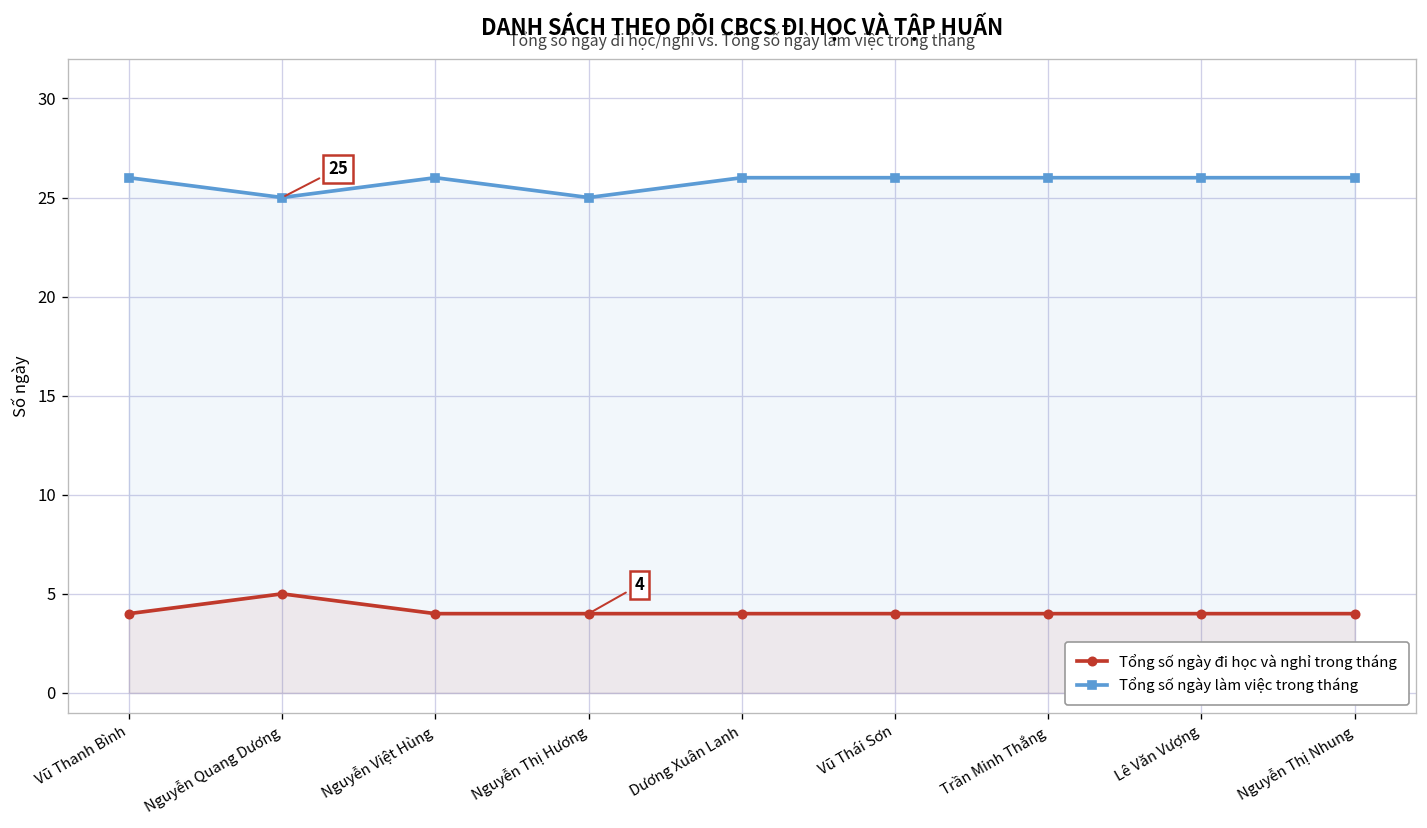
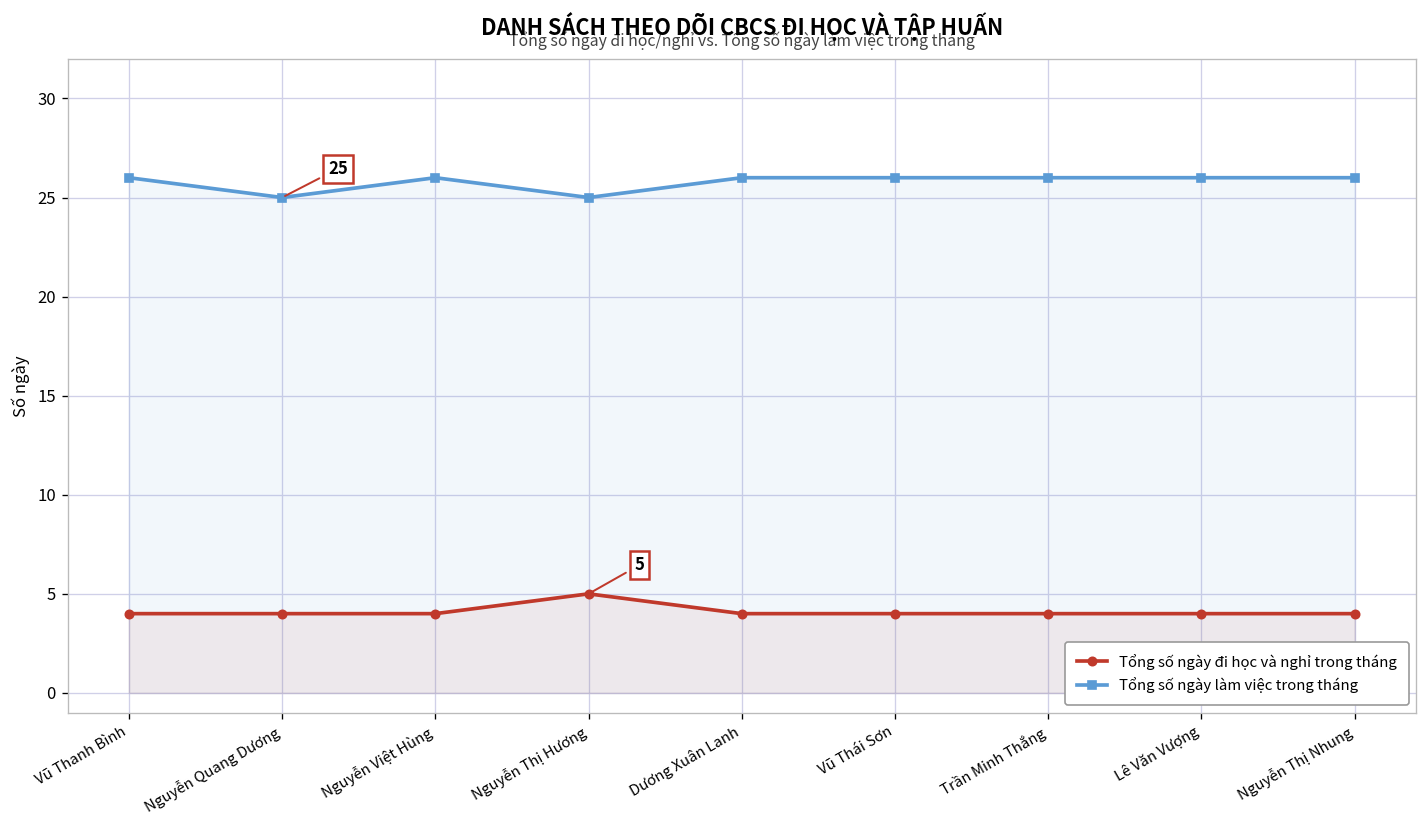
Tổng số ngày đi học và nghỉ trong tháng, Nguyễn Quang Dương: 5 -> 4
Tổng số ngày đi học và nghỉ trong tháng, Nguyễn Thị Hương: 4 -> 5
